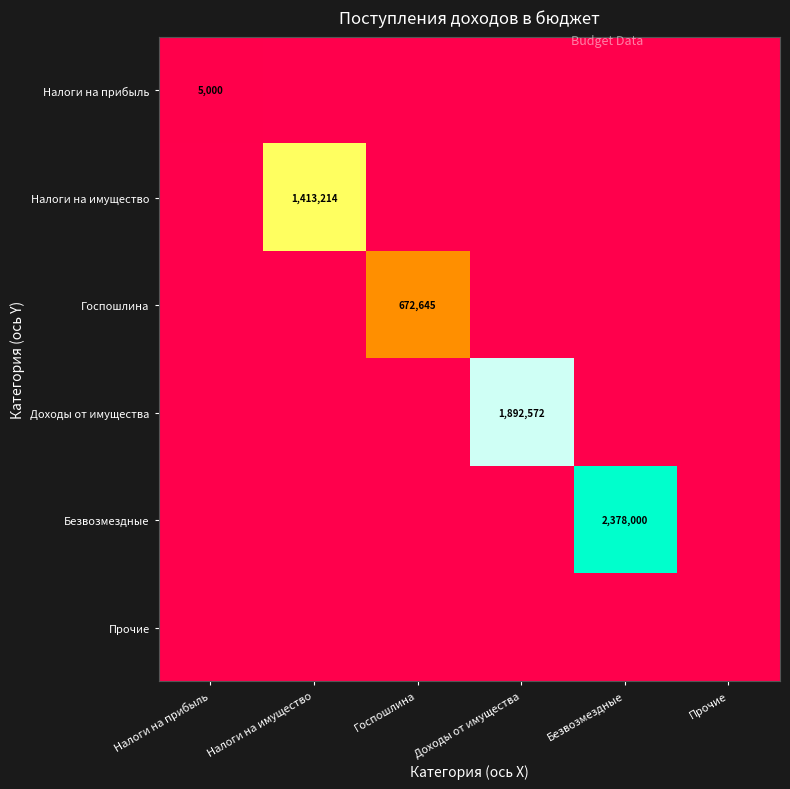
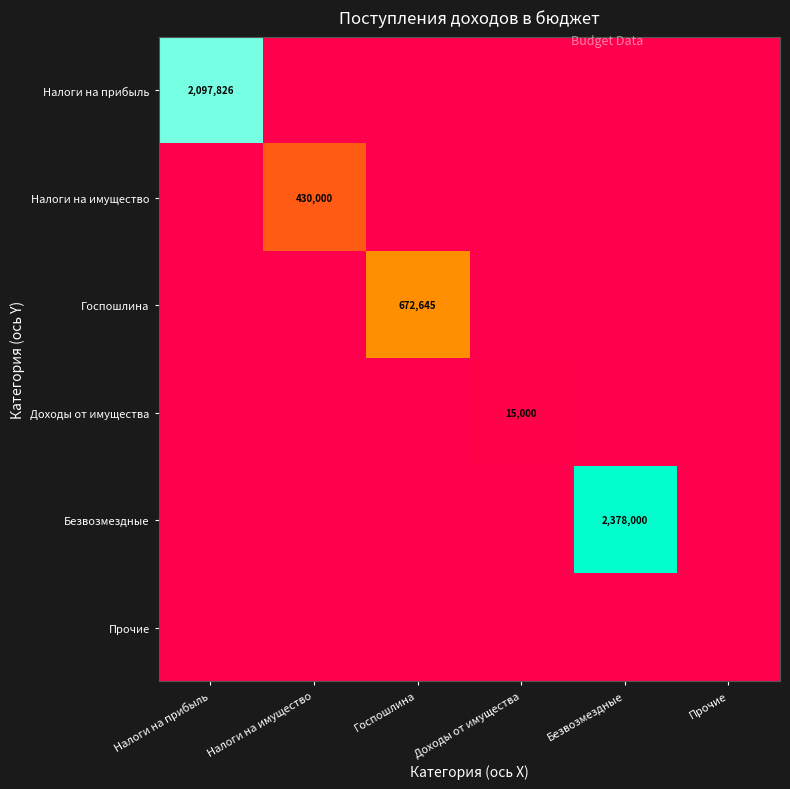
Налоги на прибыль, Налоги на прибыль: 5,000 -> 2,097,826
Налоги на имущество, Налоги на имущество: 1,413,214 -> 430,000
Доходы от имущества, Доходы от имущества: 1,892,572 -> 15,000
